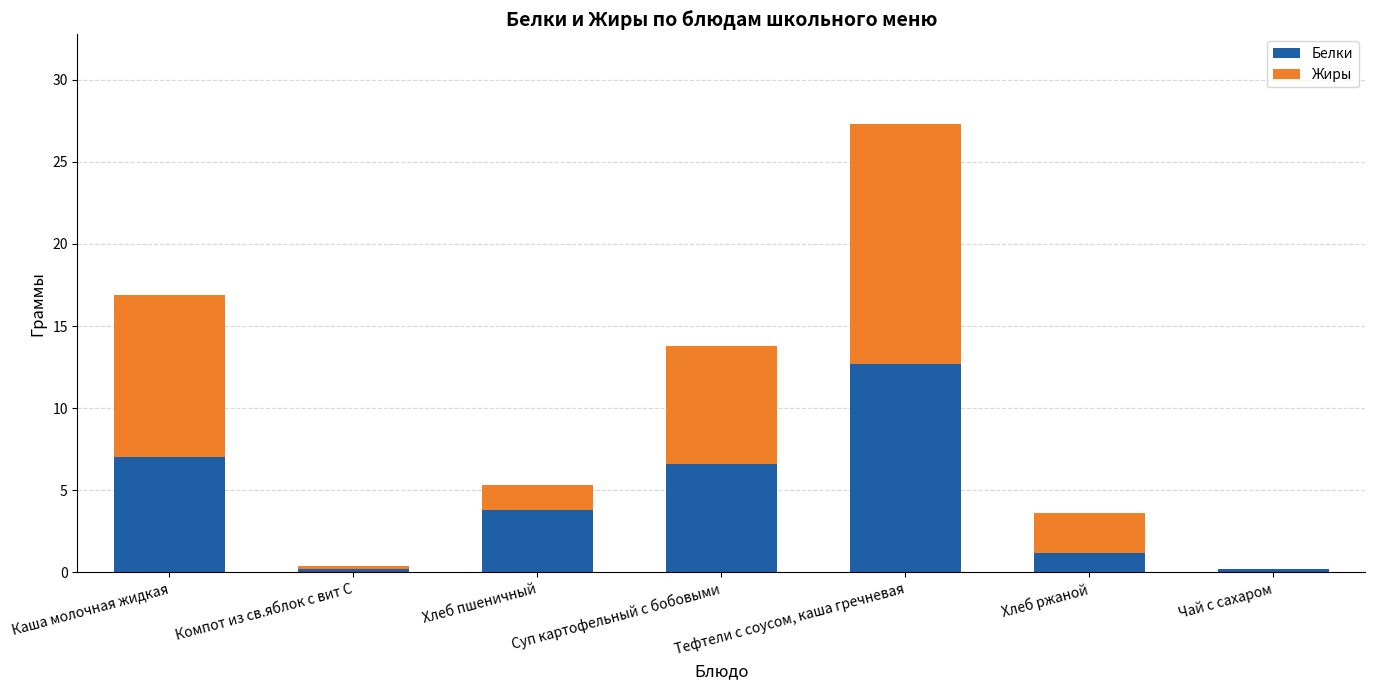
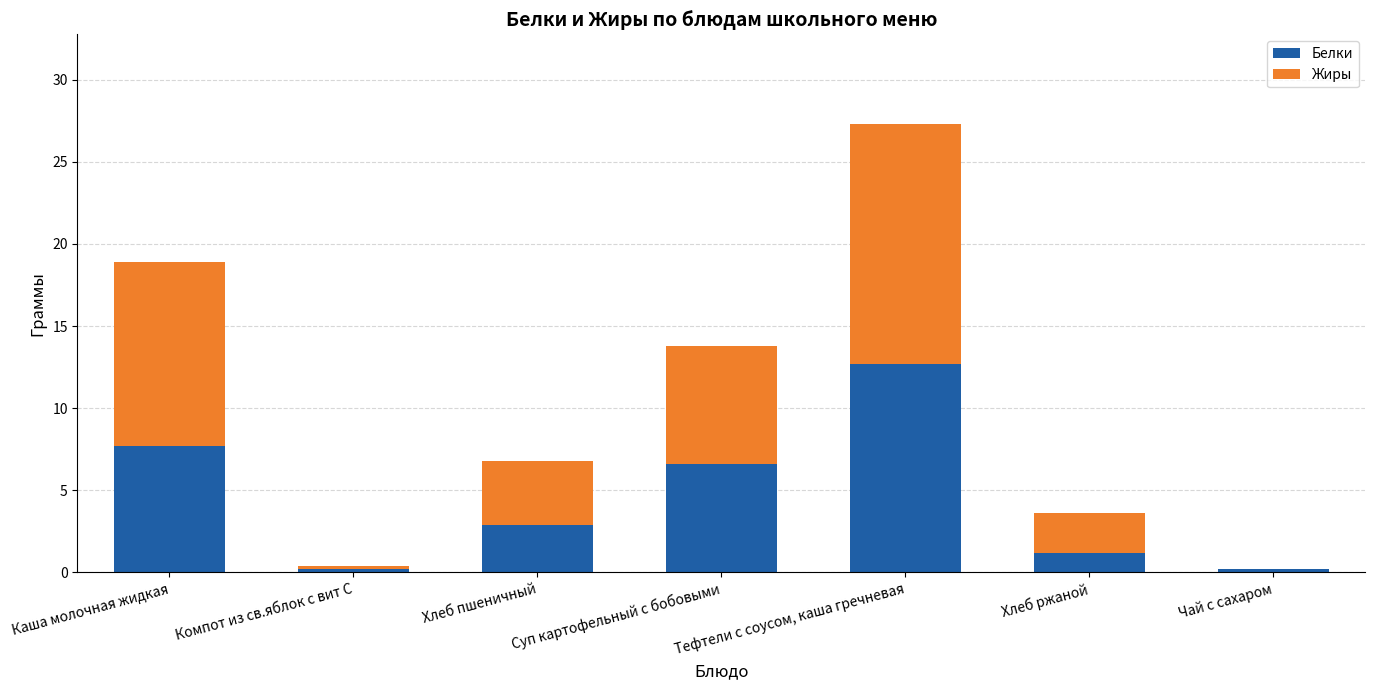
Белки, Каша молочная жидкая: 7.0 -> 7.7
Жиры, Каша молочная жидкая: 9.9 -> 11.2
Белки, Хлеб пшеничный: 3.8 -> 2.9
Жиры, Хлеб пшеничный: 1.5 -> 3.9
